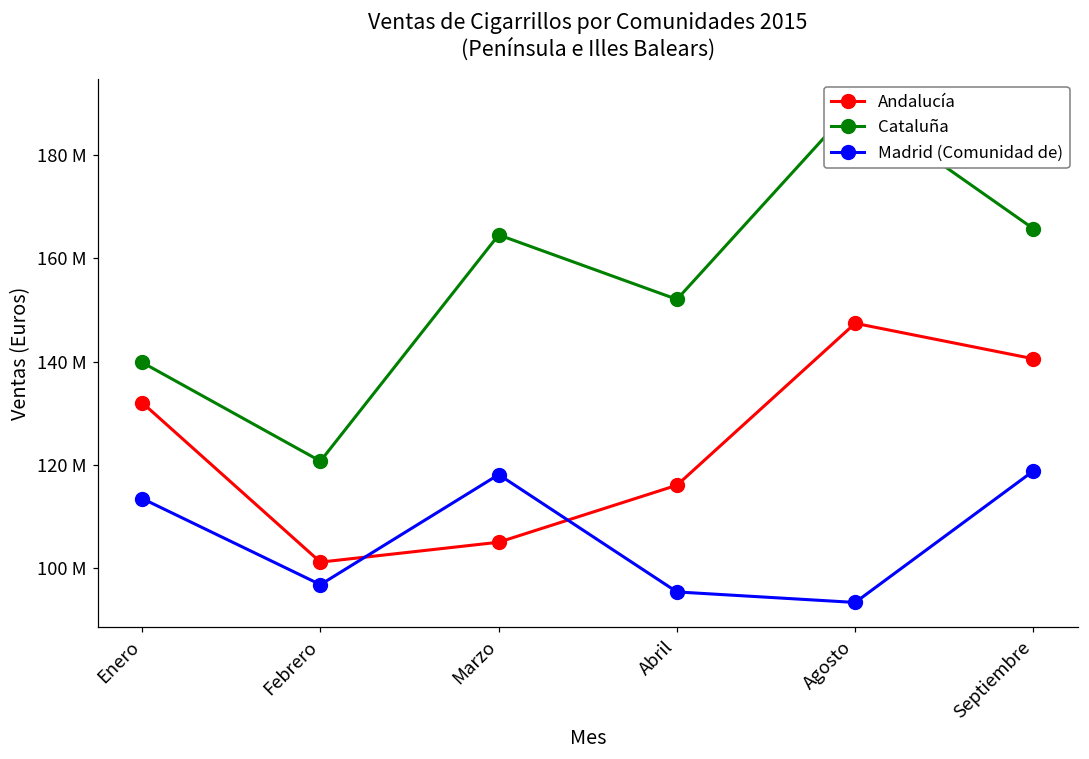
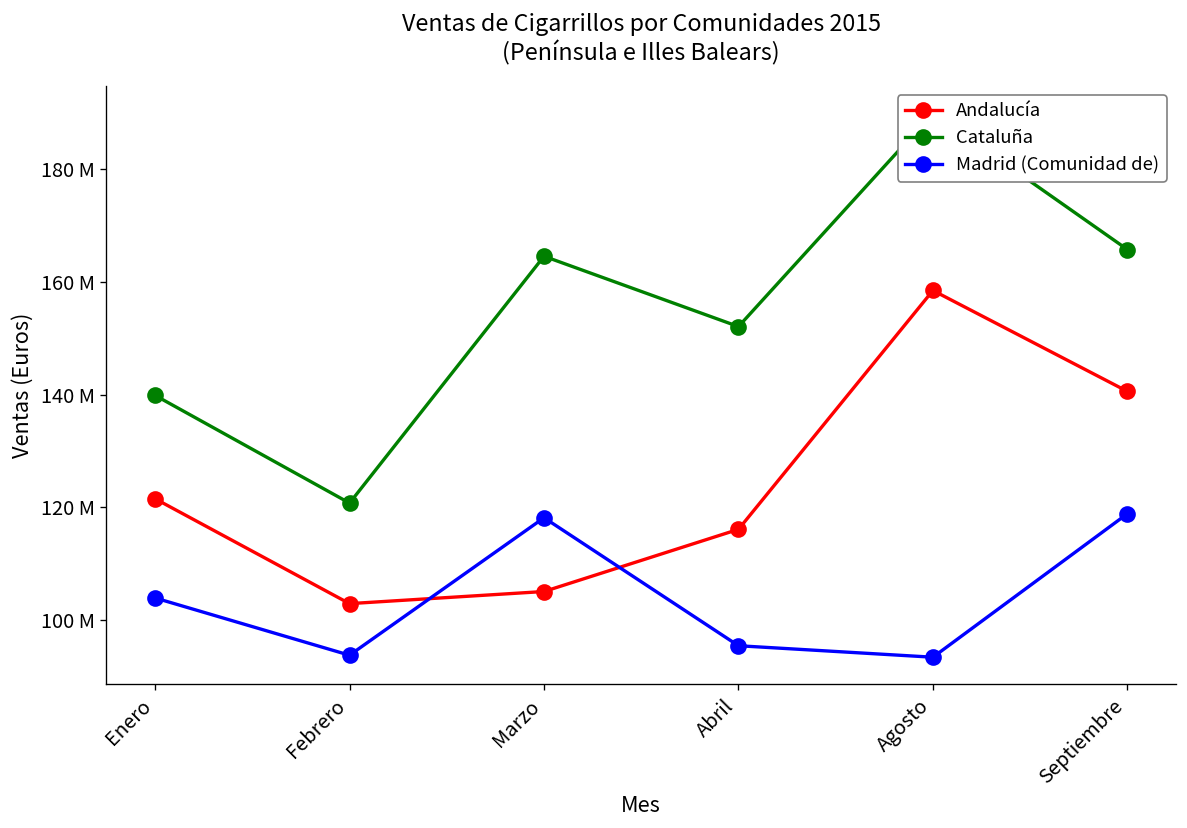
Andalucía, Enero: 132000000 -> 122000000
Madrid (Comunidad de), Enero: 114000000 -> 104000000
Andalucía, Febrero: 101000000 -> 103000000
Madrid (Comunidad de), Febrero: 97000000 -> 94000000
Andalucía, Agosto: 147000000 -> 158000000
